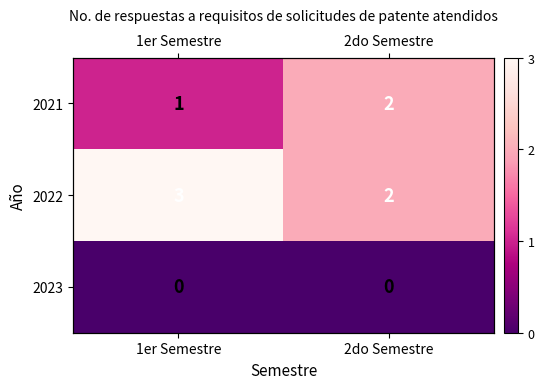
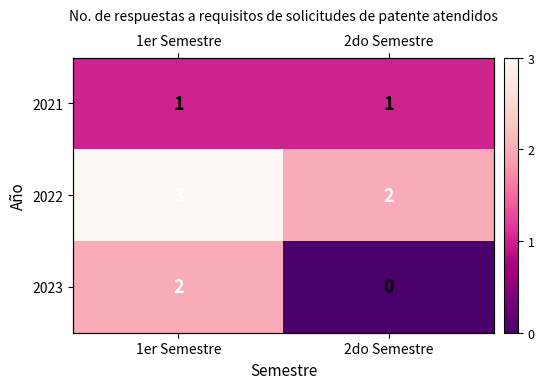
2021, 2do Semestre: 2 -> 1
2023, 1er Semestre: 0 -> 2
